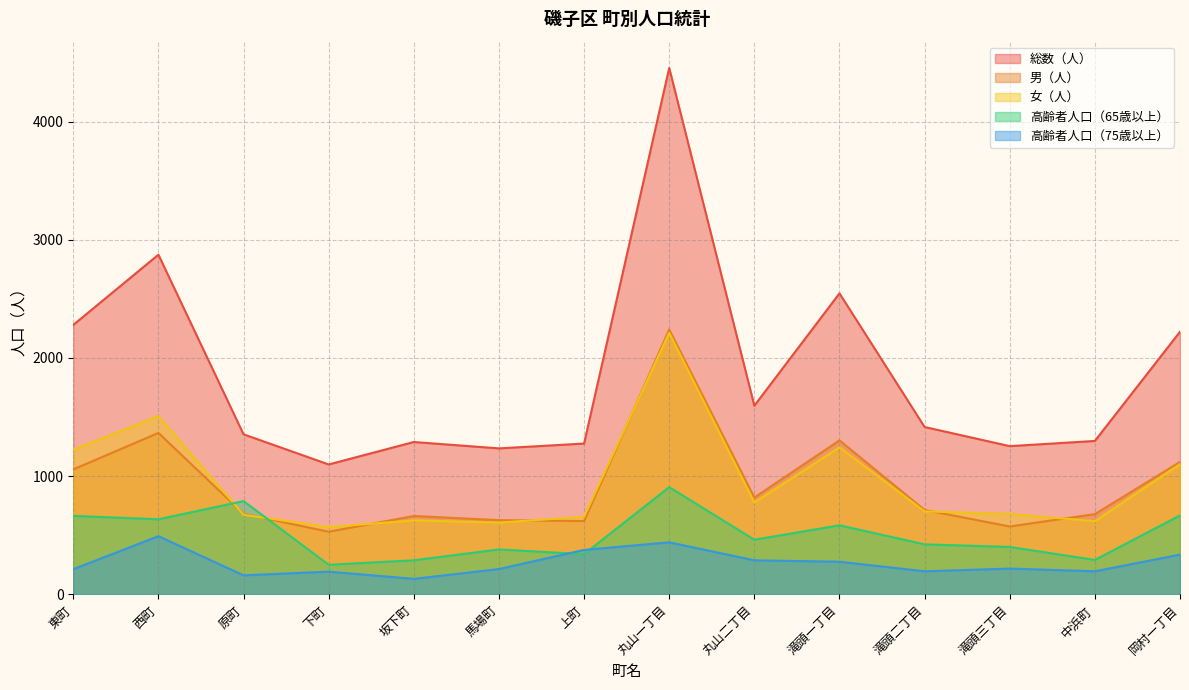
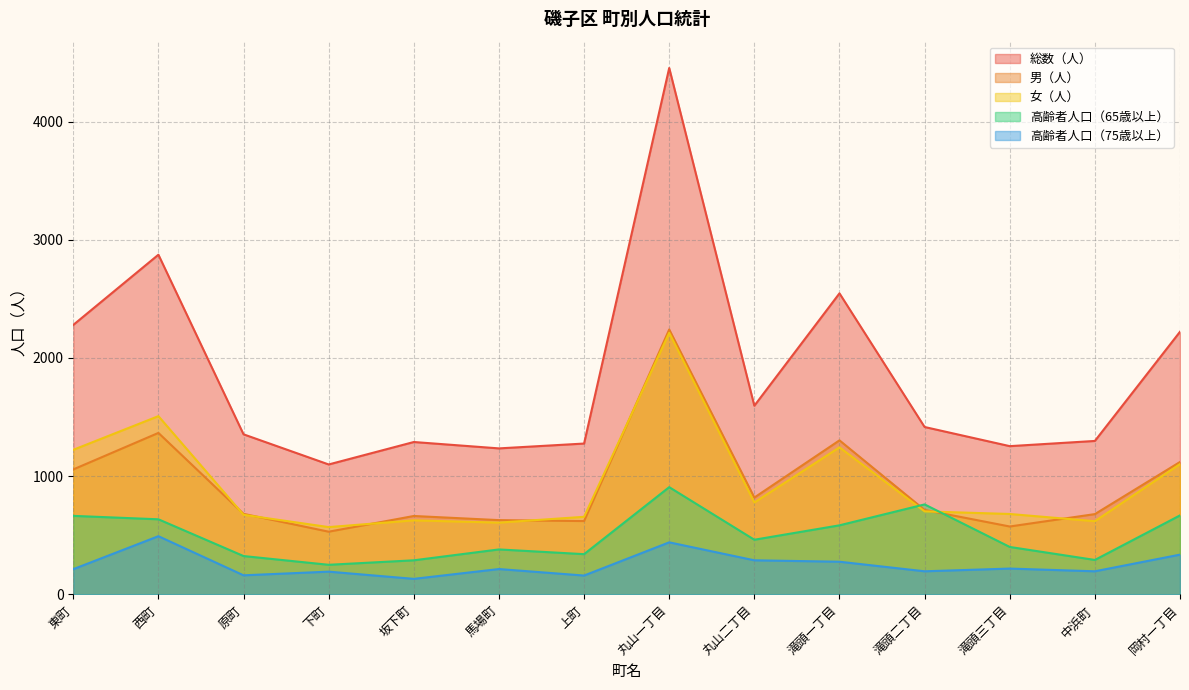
高齢者人口（65歳以上）, 原町: 790 -> 320
高齢者人口（75歳以上）, 上町: 380 -> 160
高齢者人口（65歳以上）, 滝頭二丁目: 420 -> 760
